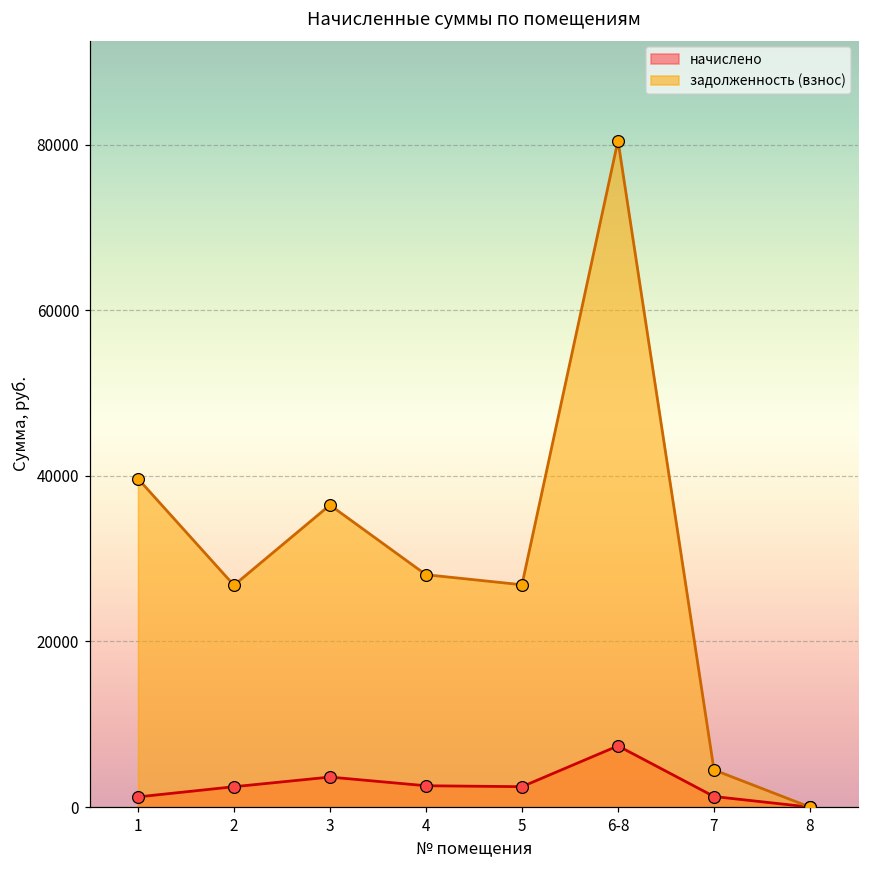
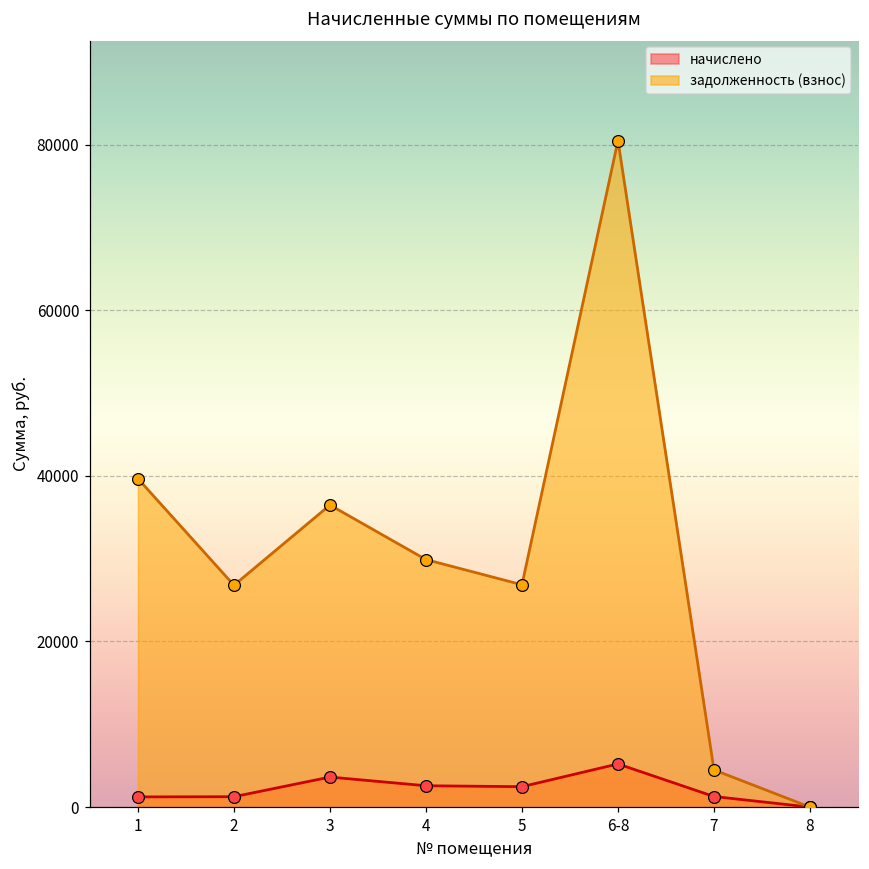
начислено, 2: 2000 -> 1000
задолженность (взнос), 4: 28000 -> 30000
начислено, 6-8: 7000 -> 5000
